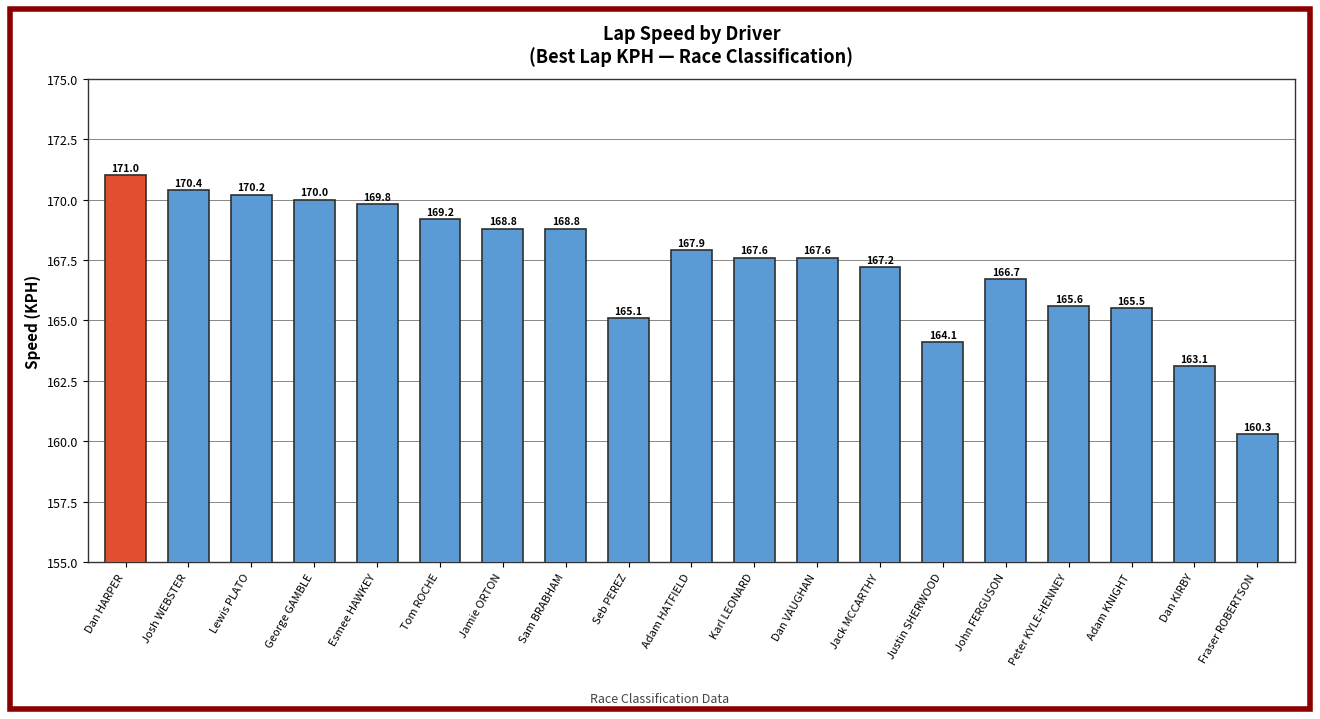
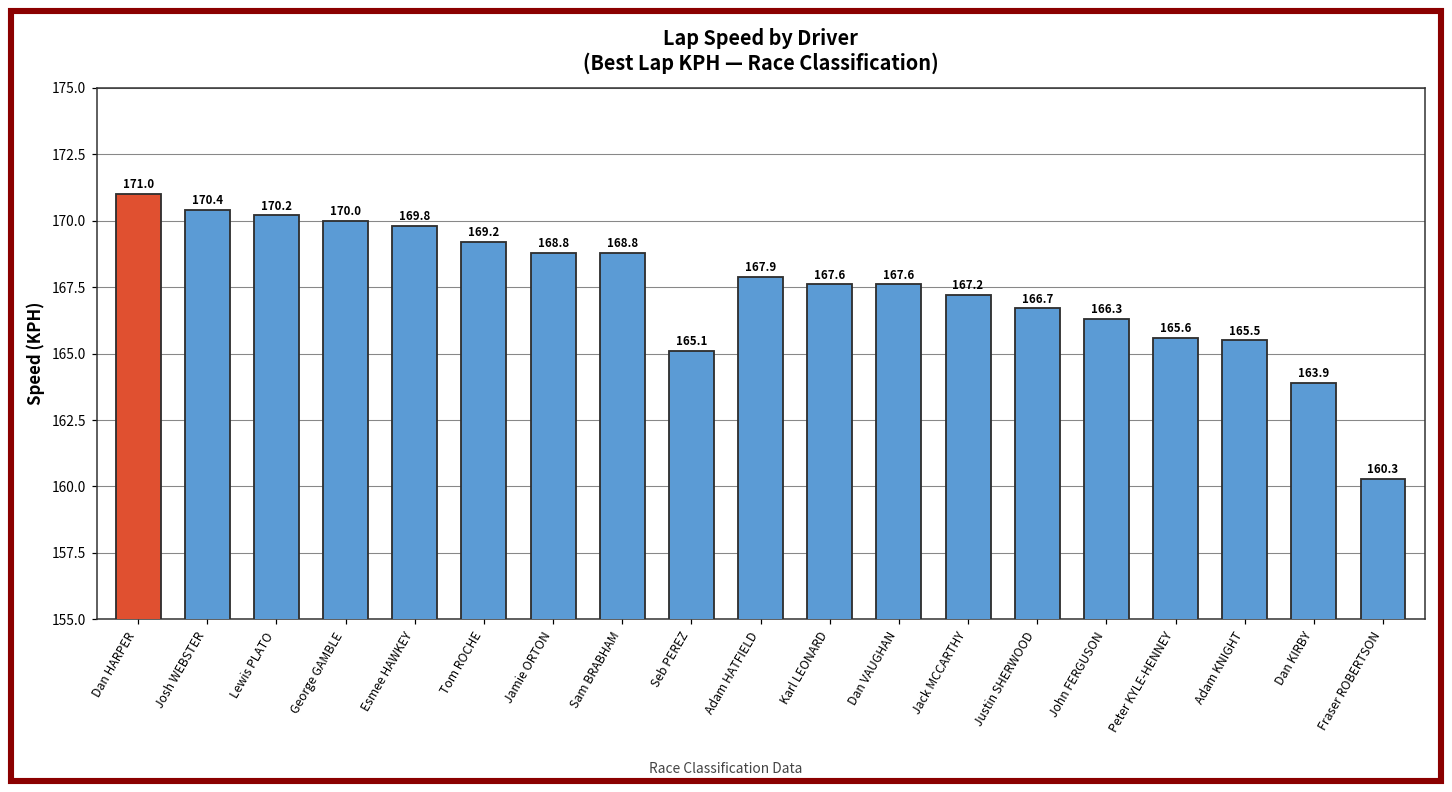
Justin SHERWOOD: 164.1 -> 166.7
John FERGUSON: 166.7 -> 166.3
Dan KIRBY: 163.1 -> 163.9
